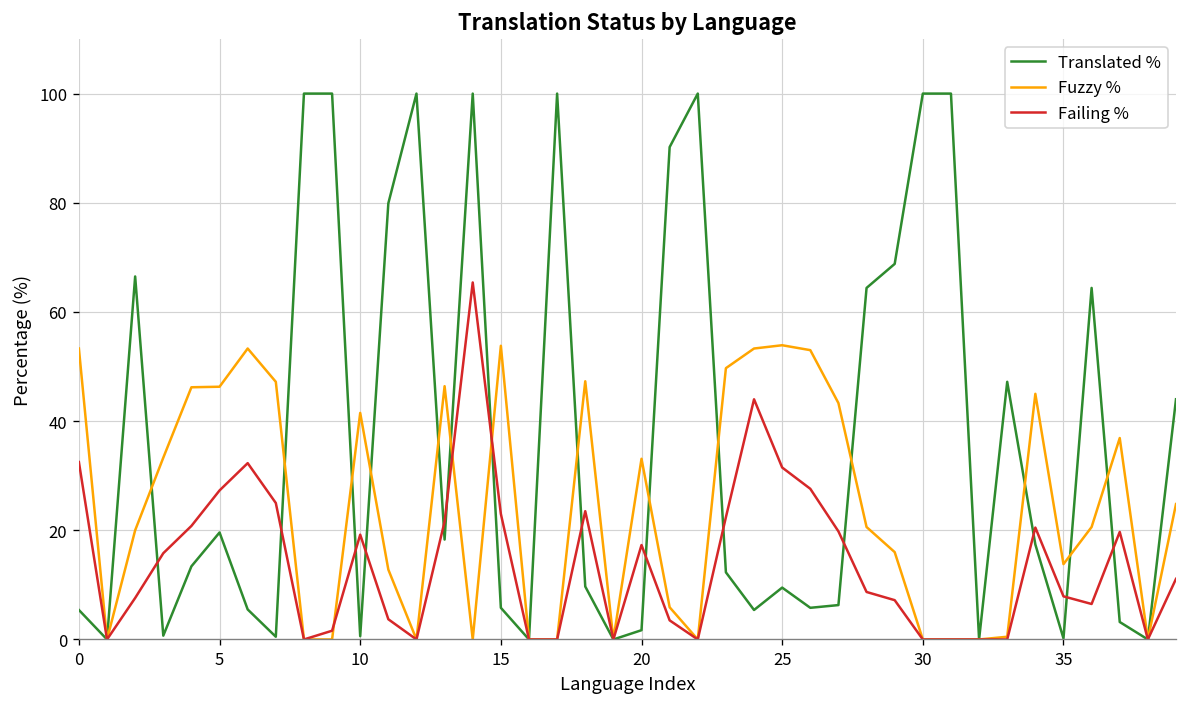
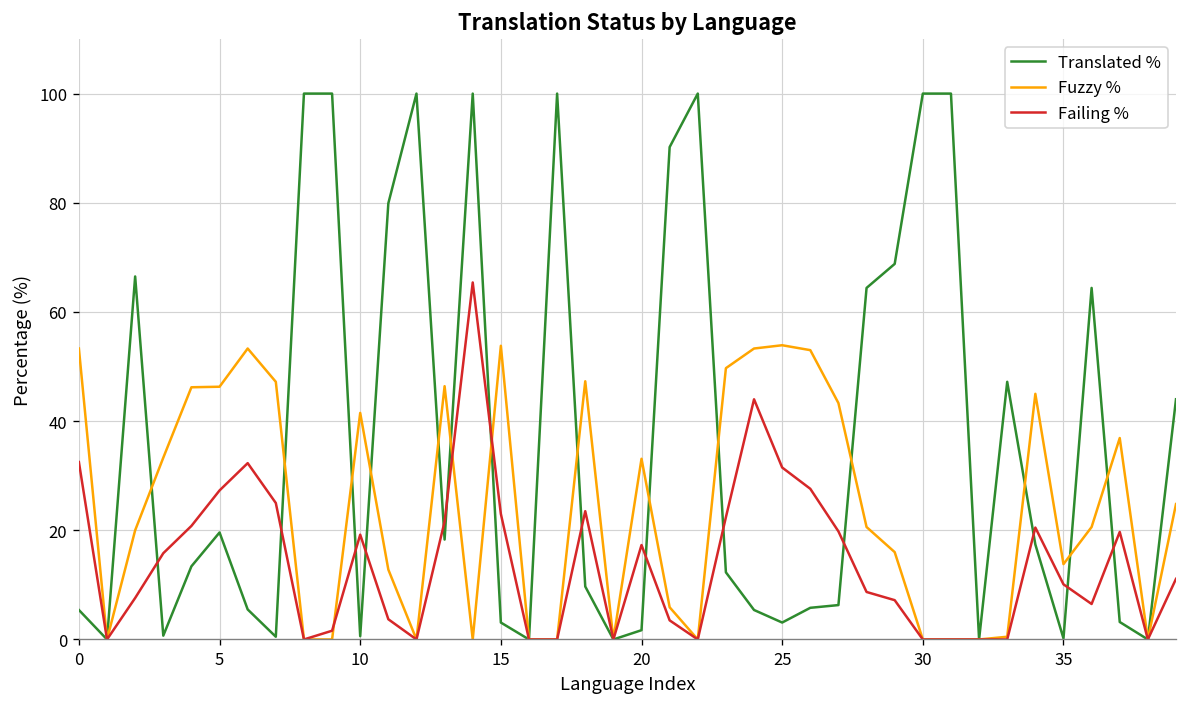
Translated %, 15: 6 -> 3
Translated %, 25: 10 -> 3
Failing %, 35: 8 -> 10
